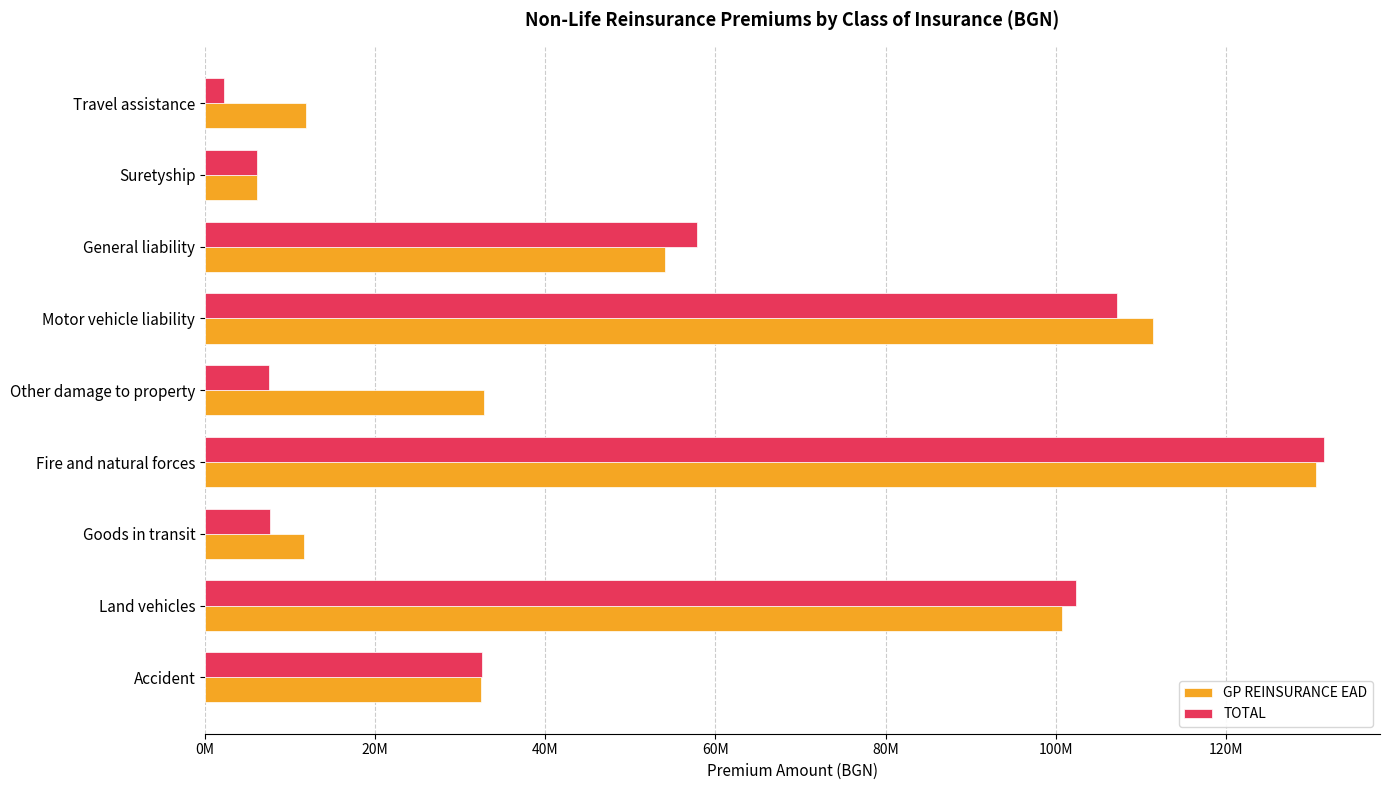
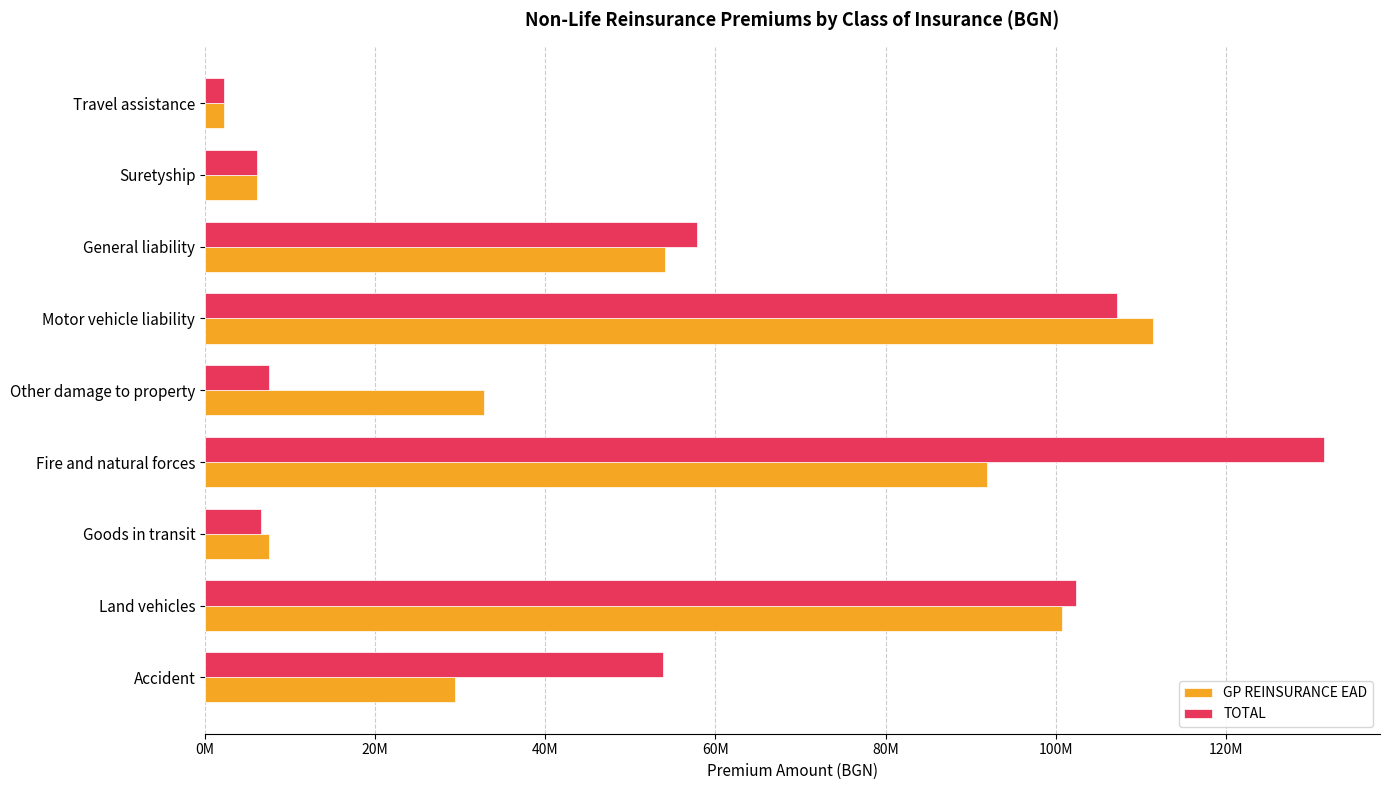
GP REINSURANCE EAD, Travel assistance: 12000000 -> 2000000
GP REINSURANCE EAD, Fire and natural forces: 131000000 -> 92000000
TOTAL, Goods in transit: 8000000 -> 7000000
GP REINSURANCE EAD, Goods in transit: 12000000 -> 8000000
TOTAL, Accident: 33000000 -> 54000000
GP REINSURANCE EAD, Accident: 32000000 -> 29000000
